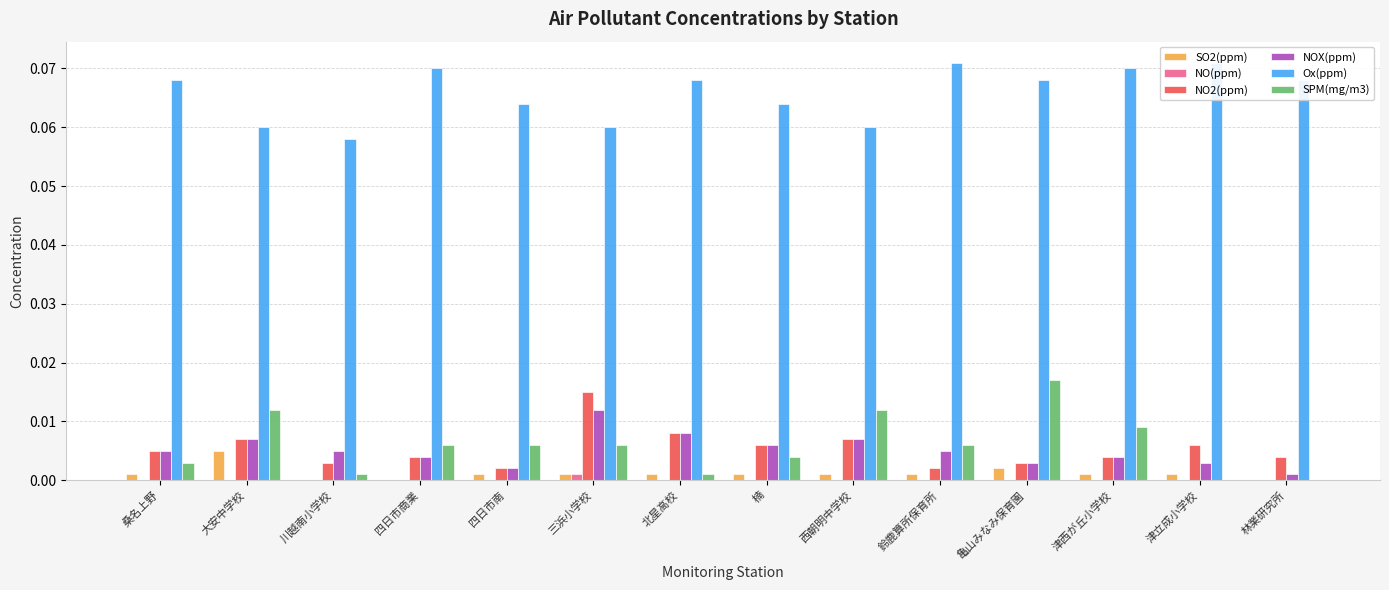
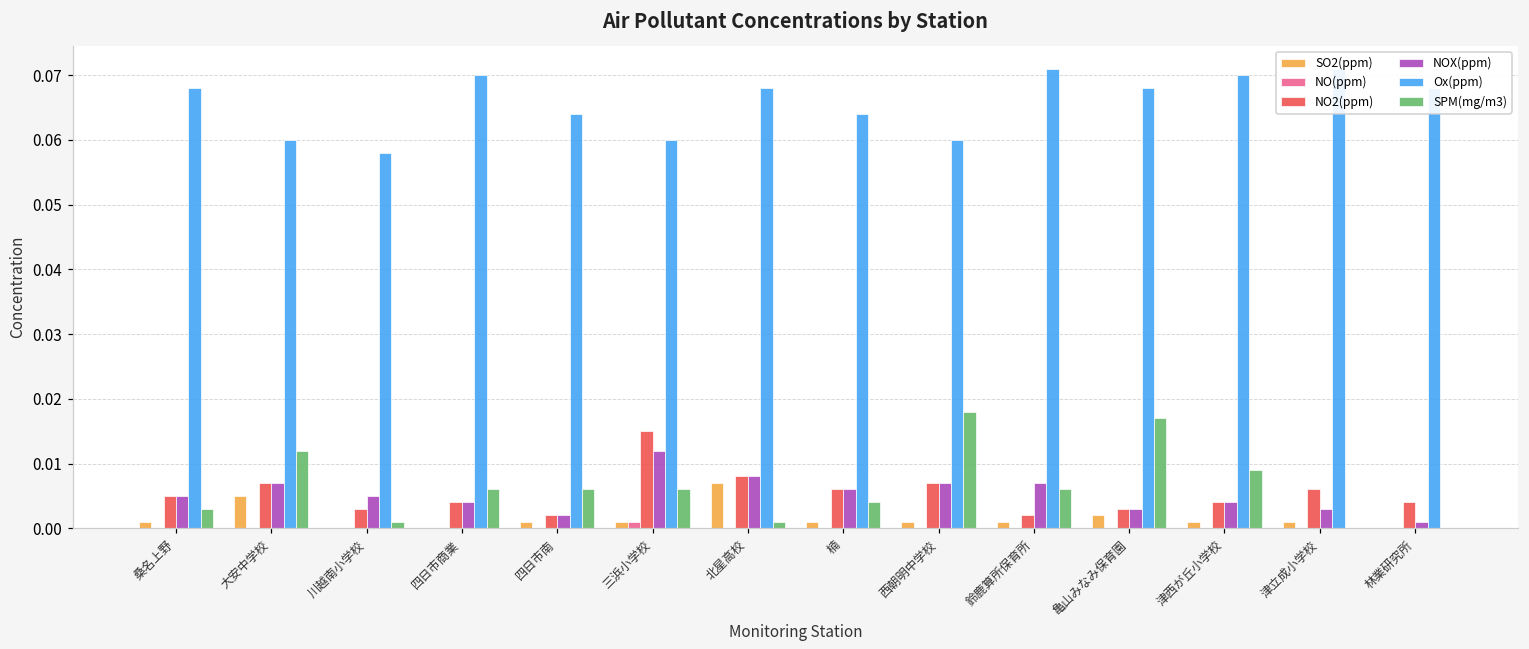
SO2(ppm), 北星高校: 0.001 -> 0.007
SPM(mg/m3), 西朝明中学校: 0.012 -> 0.018
NOX(ppm), 鈴鹿算所保育所: 0.005 -> 0.007
